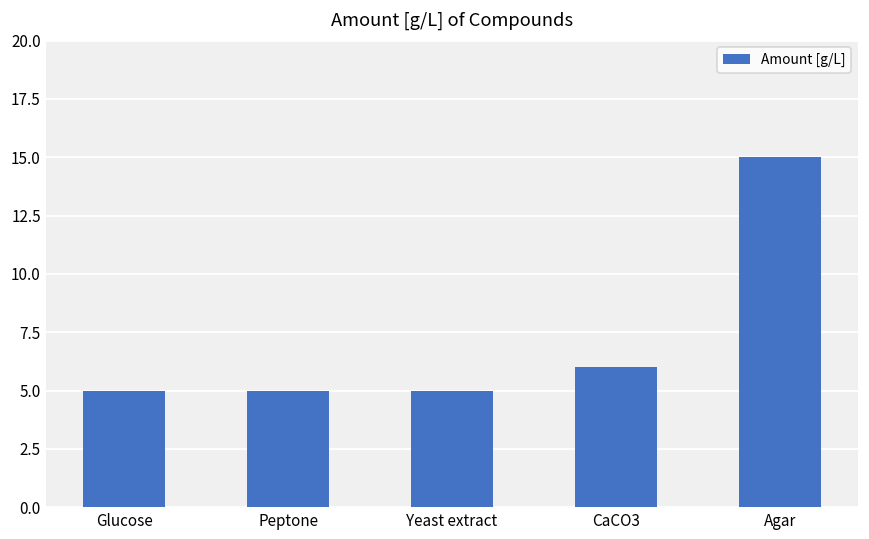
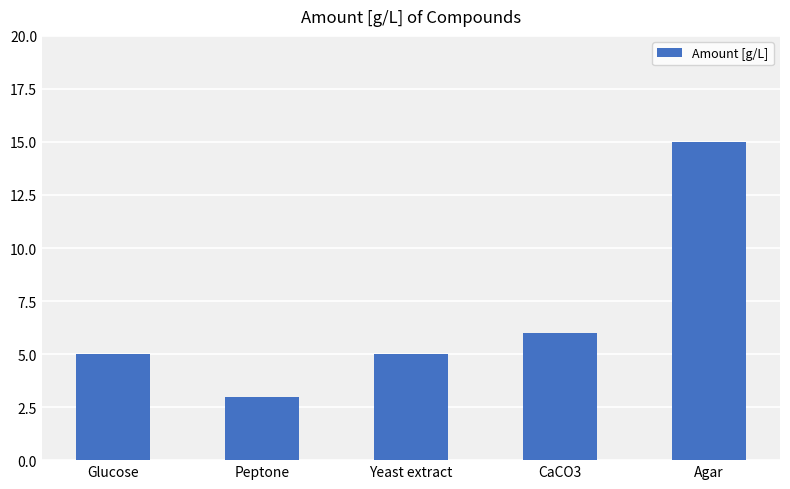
Peptone: 5 -> 3
